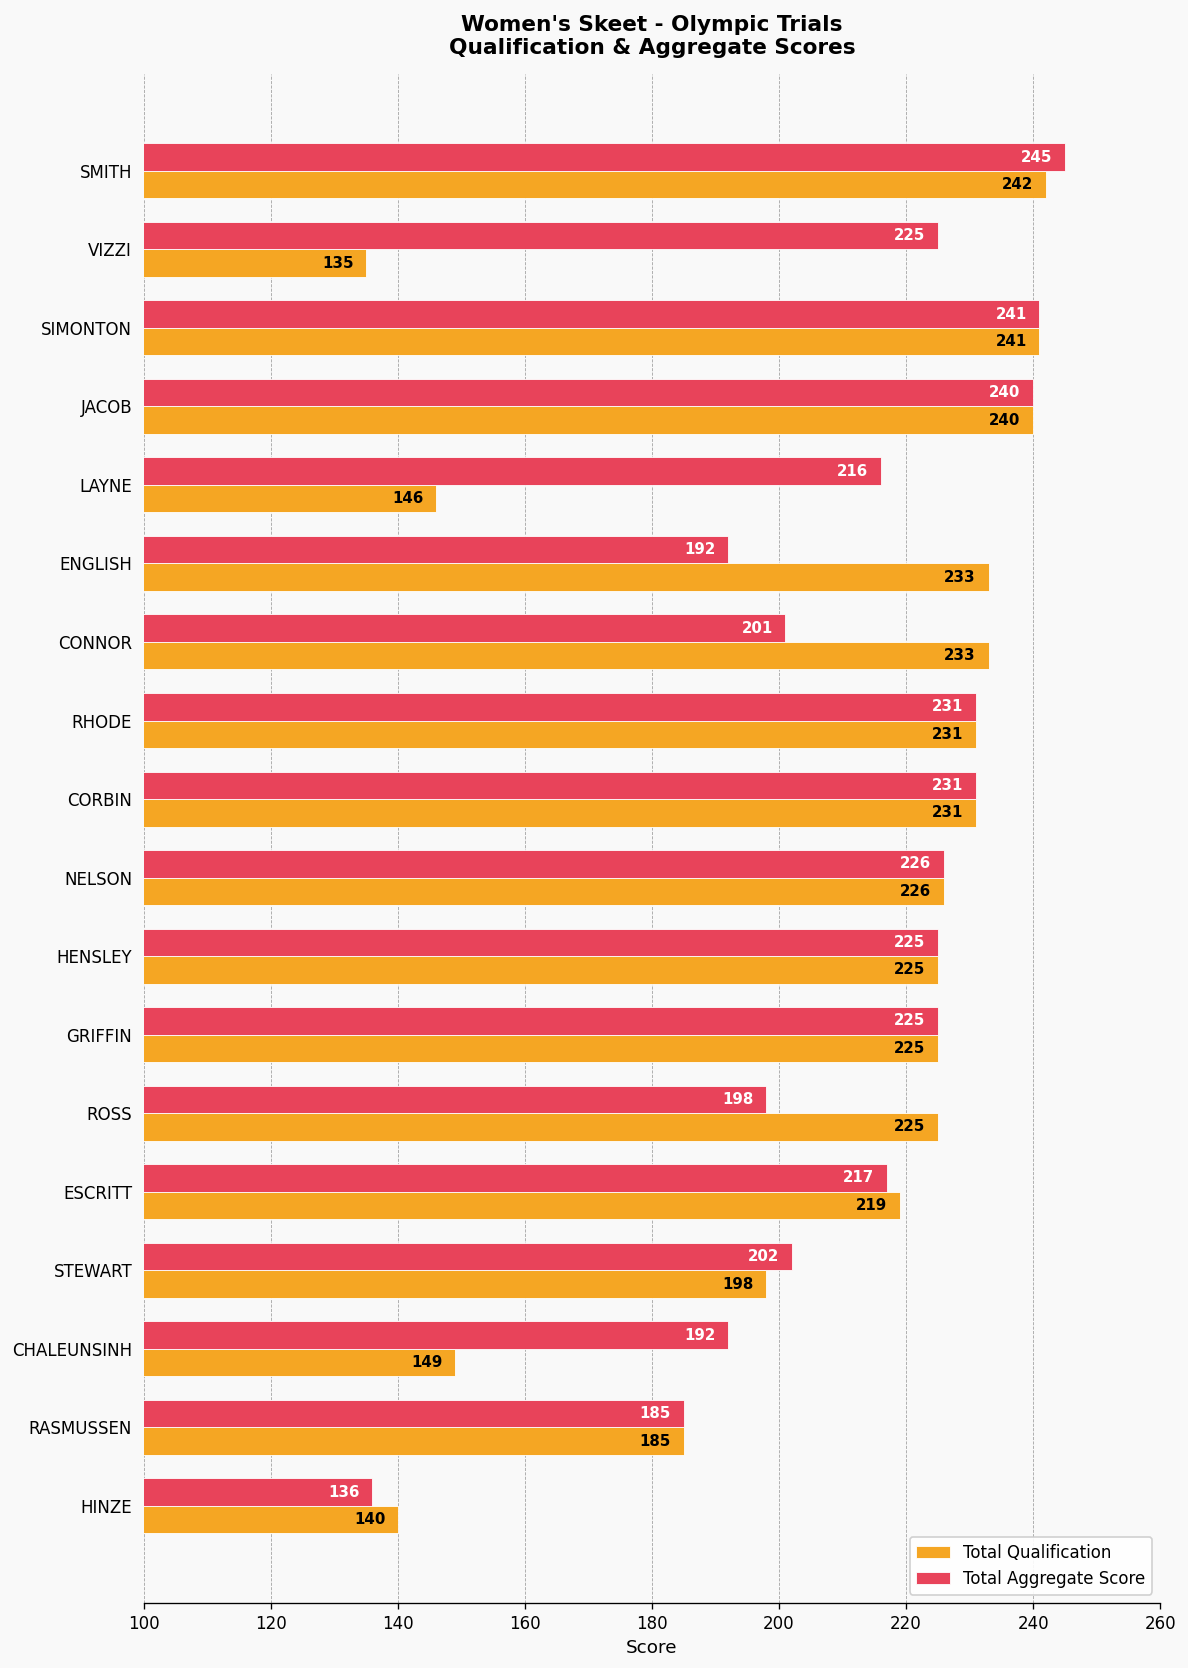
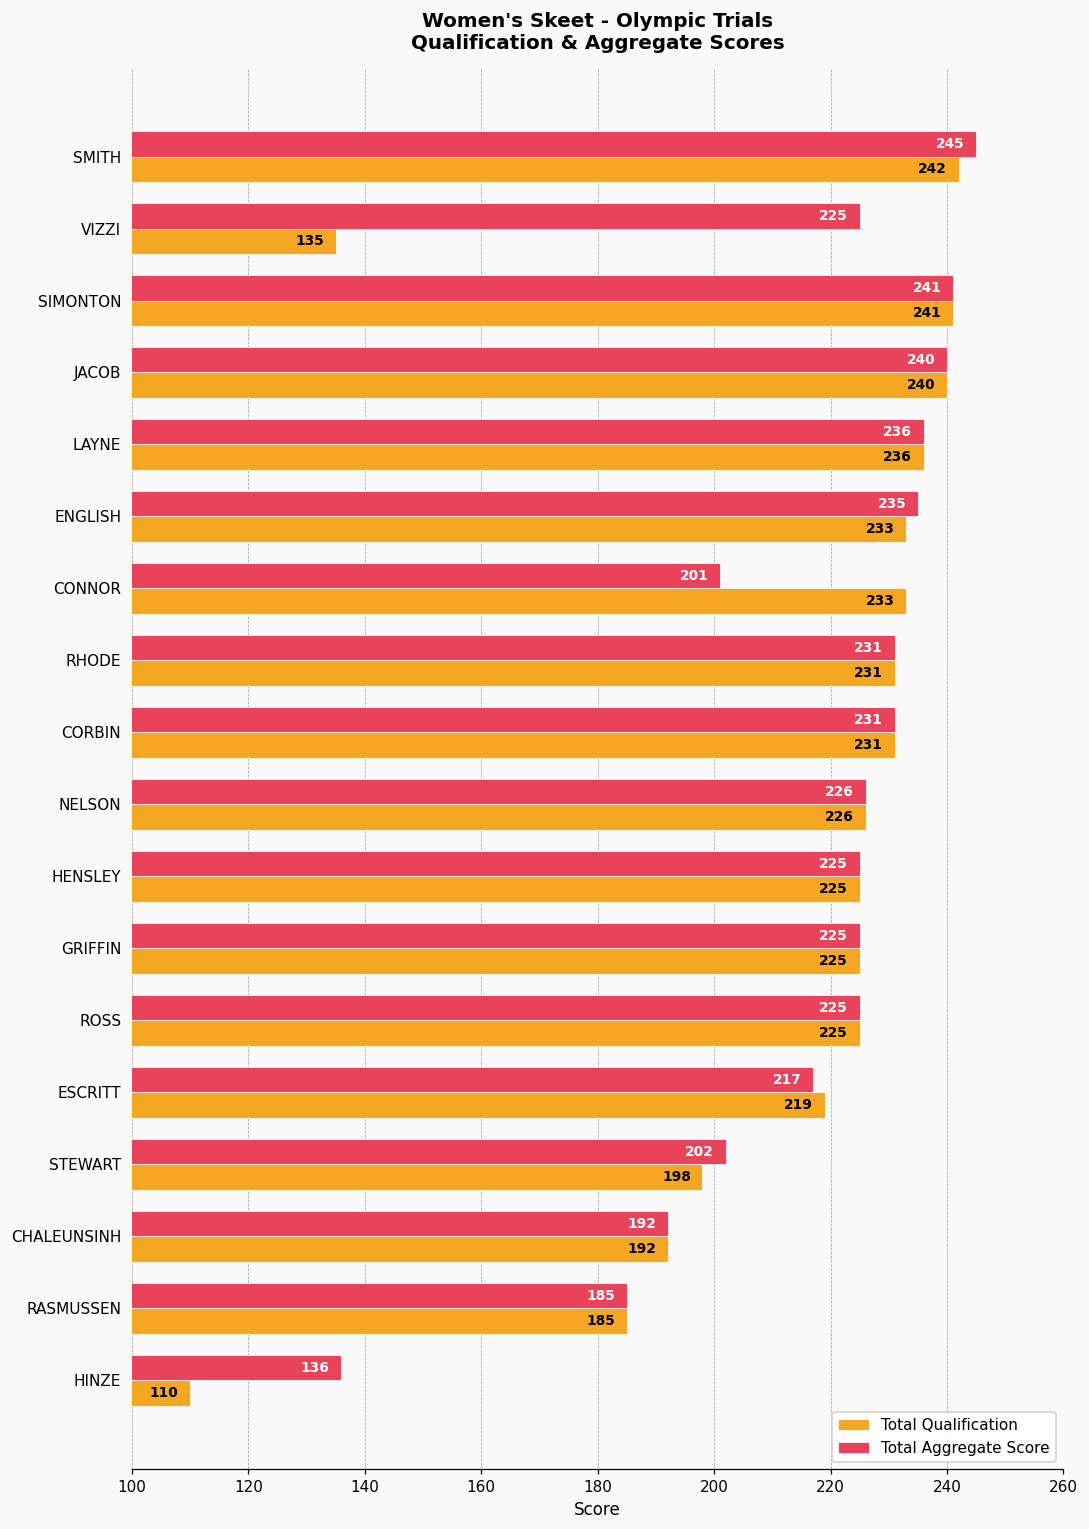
Total Aggregate Score, LAYNE: 216 -> 236
Total Qualification, LAYNE: 146 -> 236
Total Aggregate Score, ENGLISH: 192 -> 235
Total Aggregate Score, ROSS: 198 -> 225
Total Qualification, CHALEUNSINH: 149 -> 192
Total Qualification, HINZE: 140 -> 110
